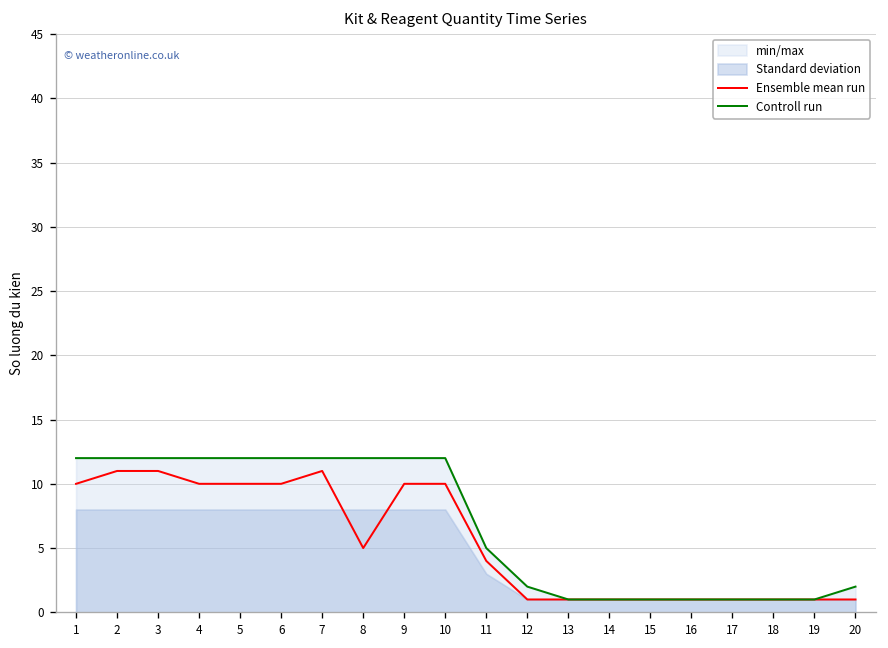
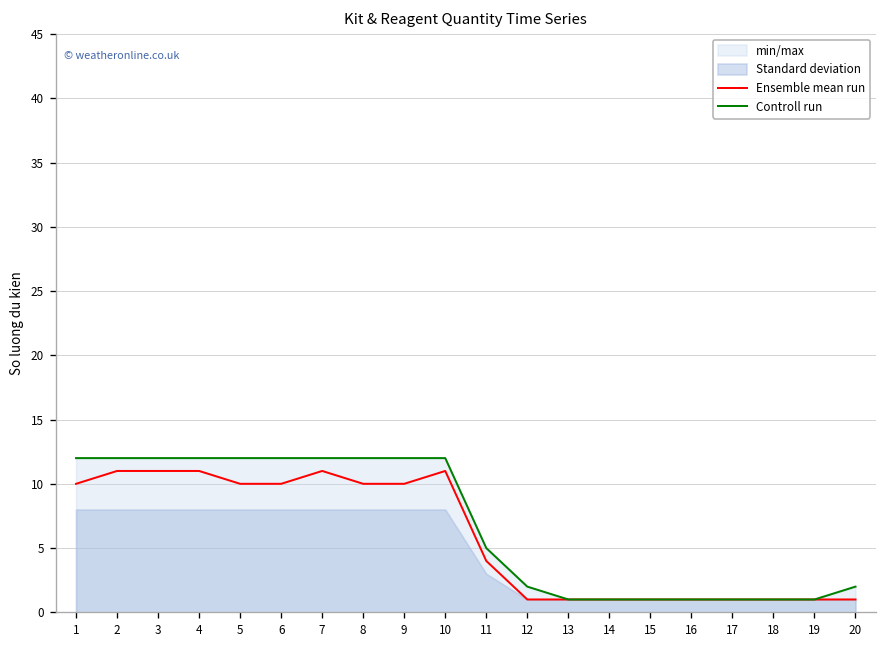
Ensemble mean run, 4: 10 -> 11
Ensemble mean run, 8: 5 -> 10
Ensemble mean run, 10: 10 -> 11
